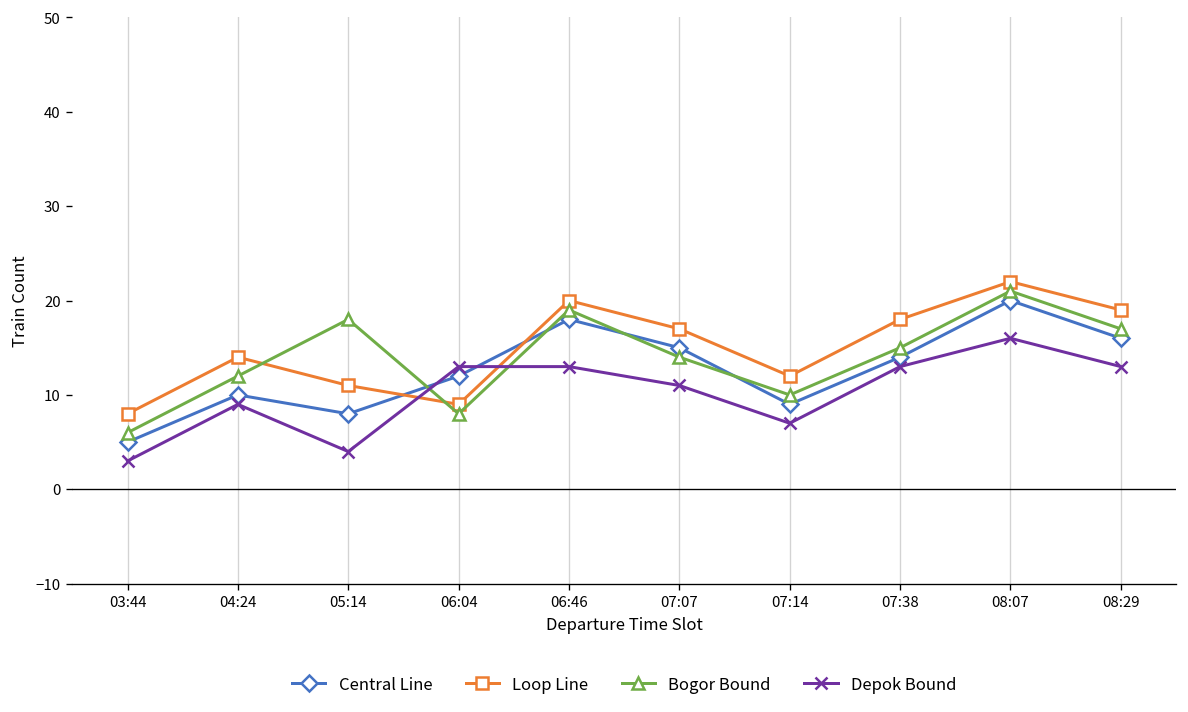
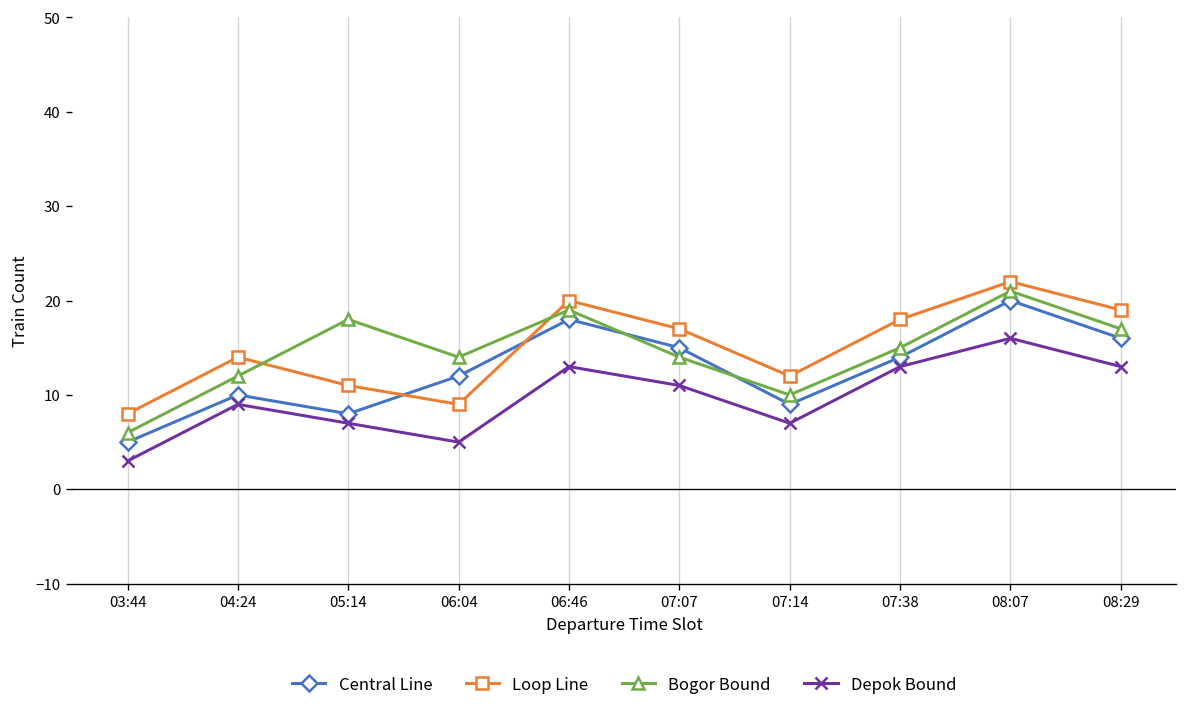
Depok Bound, 05:14: 4 -> 7
Bogor Bound, 06:04: 8 -> 14
Depok Bound, 06:04: 13 -> 5
